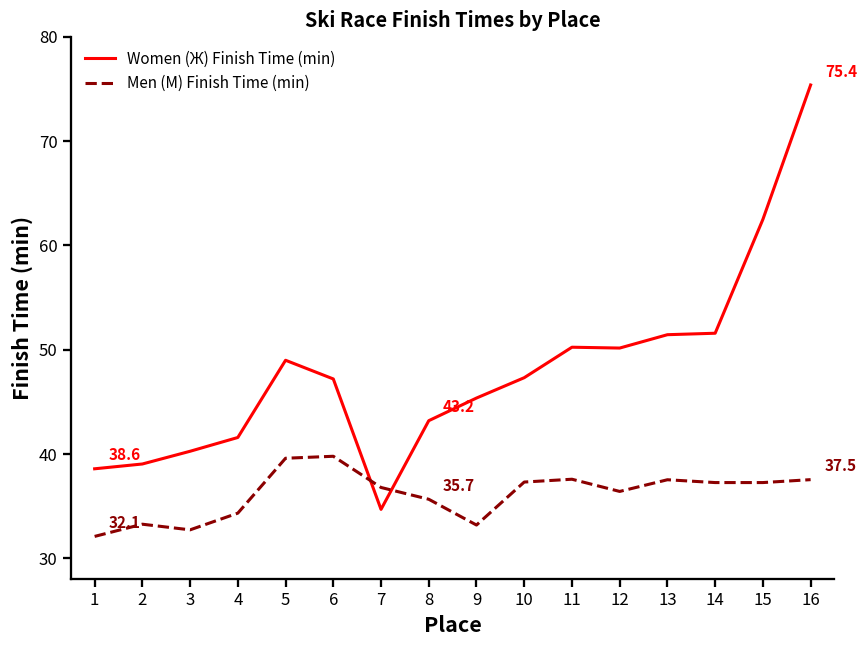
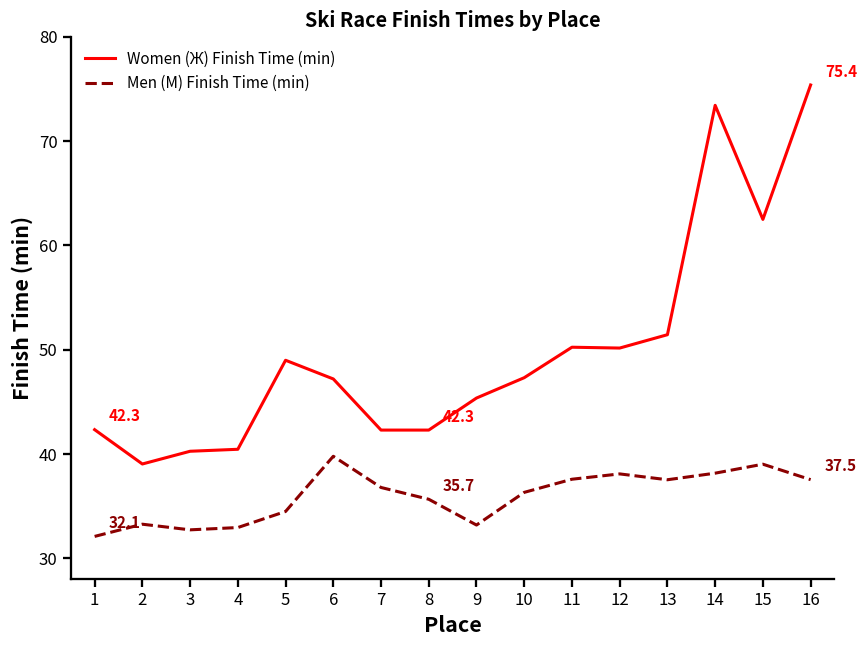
Women (Ж) Finish Time (min), 1: 38.6 -> 42.3
Women (Ж) Finish Time (min), 4: 42 -> 40
Men (М) Finish Time (min), 4: 34 -> 33
Men (М) Finish Time (min), 5: 40 -> 35
Women (Ж) Finish Time (min), 7: 35 -> 42
Women (Ж) Finish Time (min), 8: 43.2 -> 42.3
Men (М) Finish Time (min), 10: 37 -> 36
Men (М) Finish Time (min), 12: 36 -> 38
Women (Ж) Finish Time (min), 14: 52 -> 73
Men (М) Finish Time (min), 14: 37 -> 38
Men (М) Finish Time (min), 15: 37 -> 39
